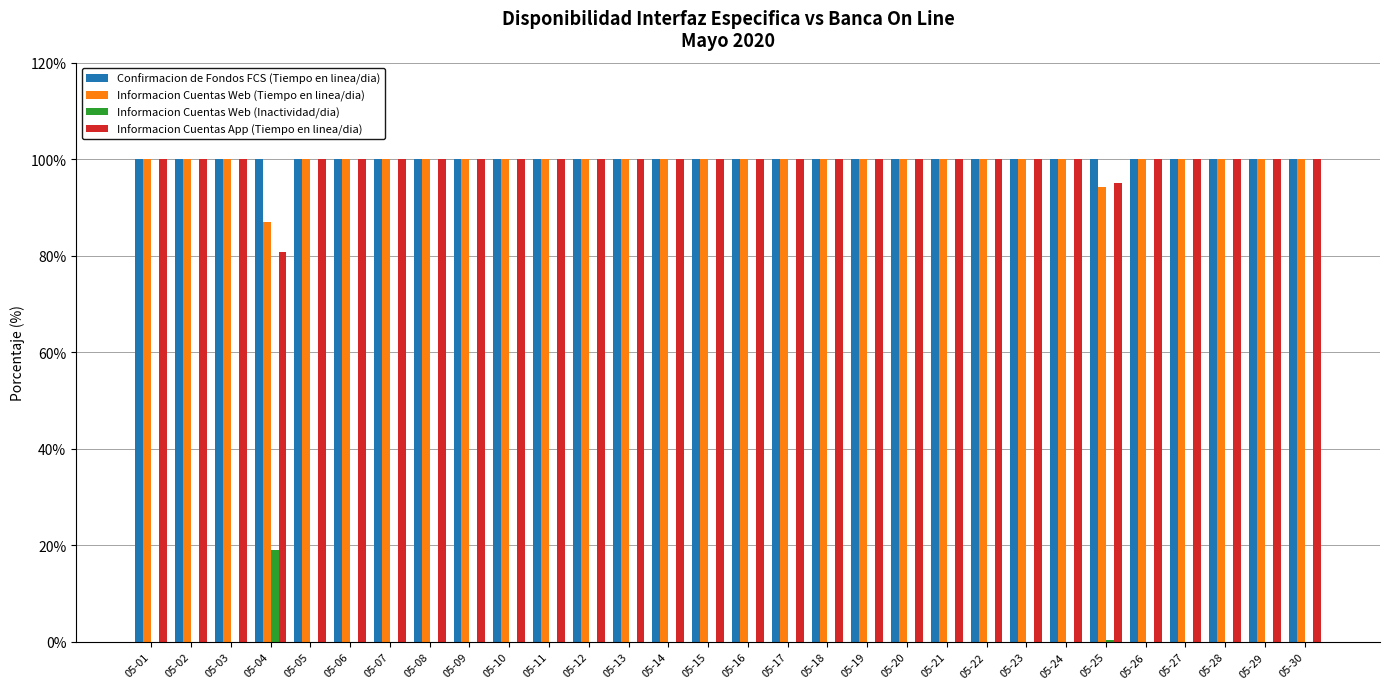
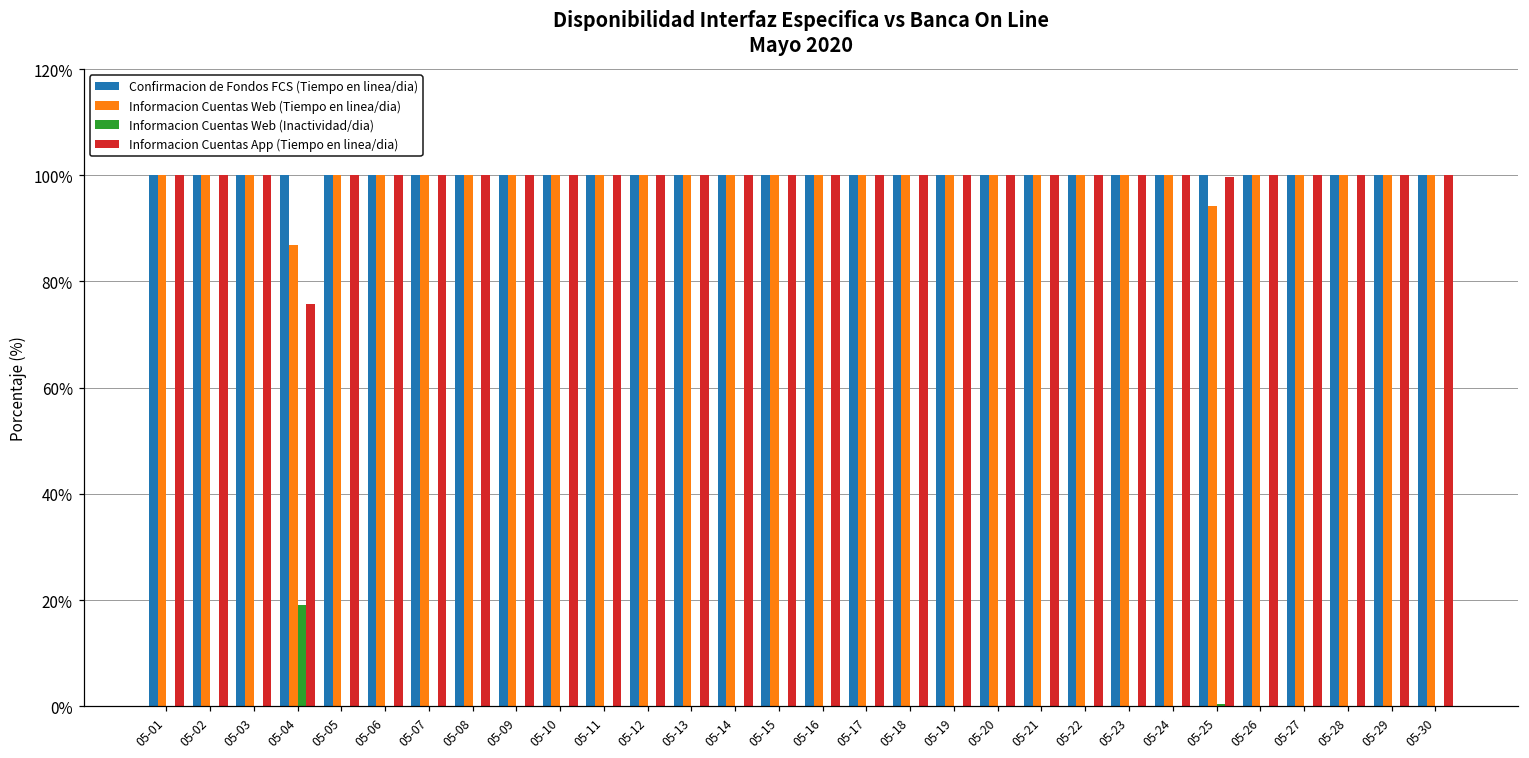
Informacion Cuentas App (Tiempo en linea/dia), 05-04: 81% -> 76%
Informacion Cuentas App (Tiempo en linea/dia), 05-25: 95% -> 100%
